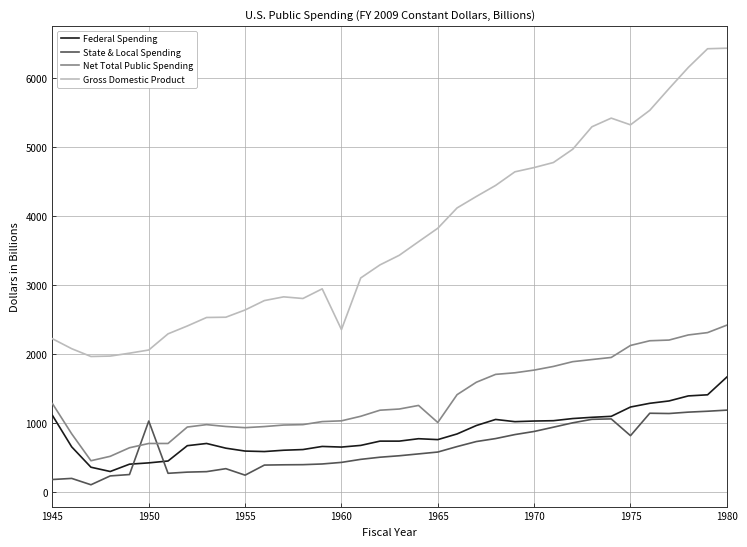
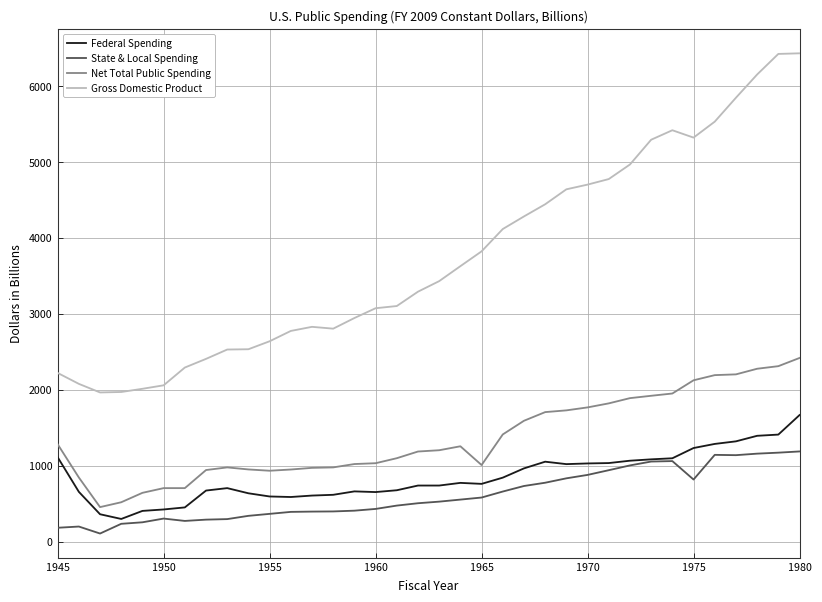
State & Local Spending, 1950: 1000 -> 300
State & Local Spending, 1955: 200 -> 400
Gross Domestic Product, 1960: 2400 -> 3100
